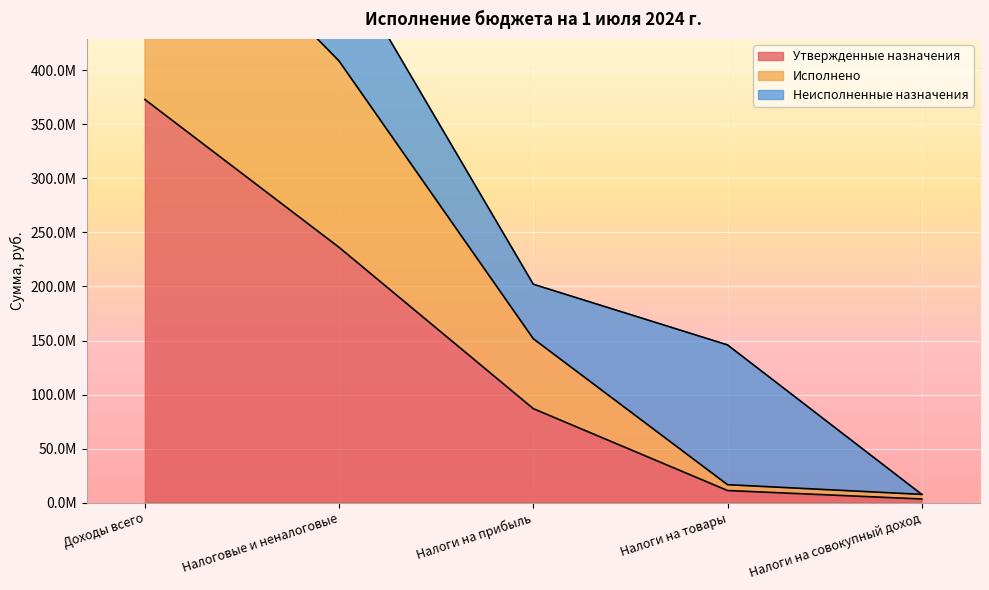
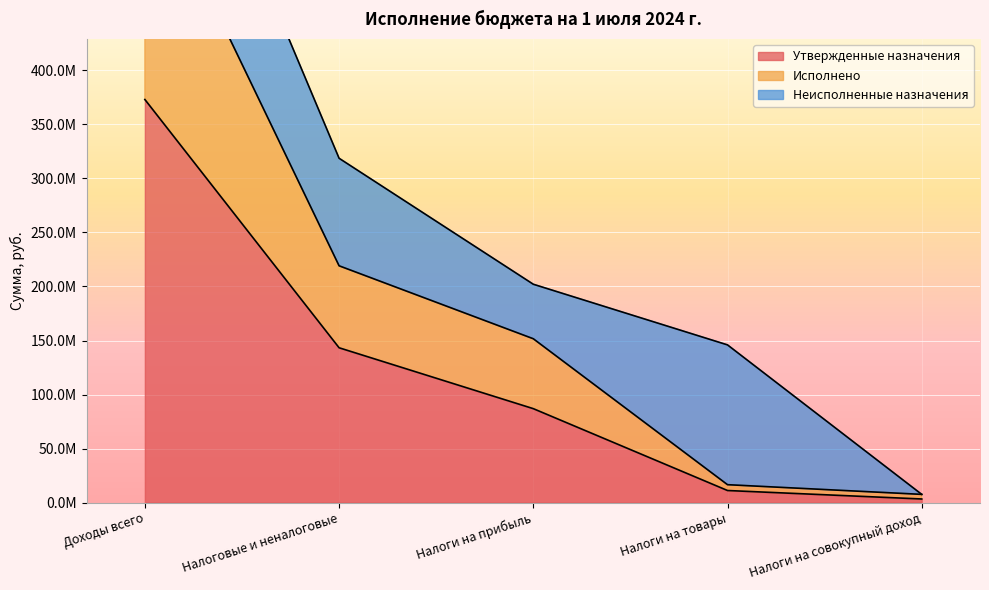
Утвержденные назначения, Налоговые и неналоговые: 236000000 -> 143000000
Исполнено, Налоговые и неналоговые: 172000000 -> 76000000
